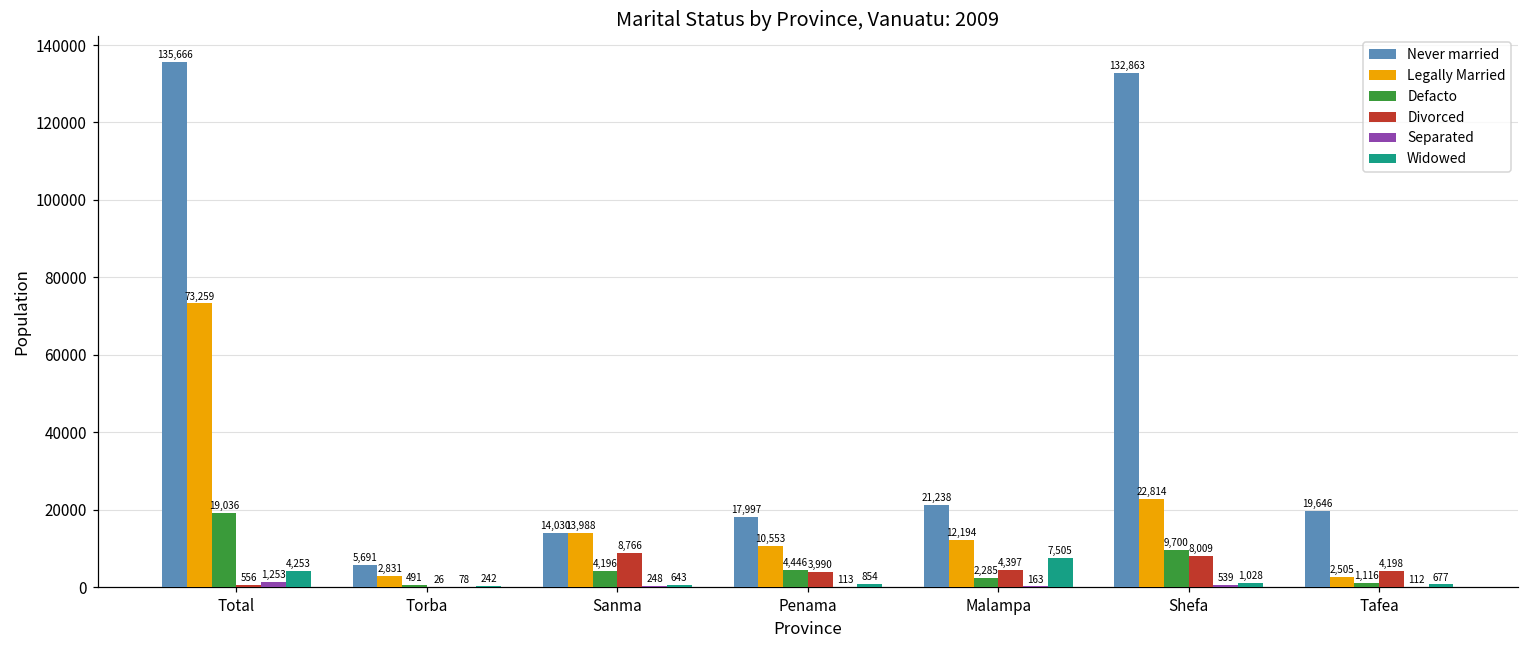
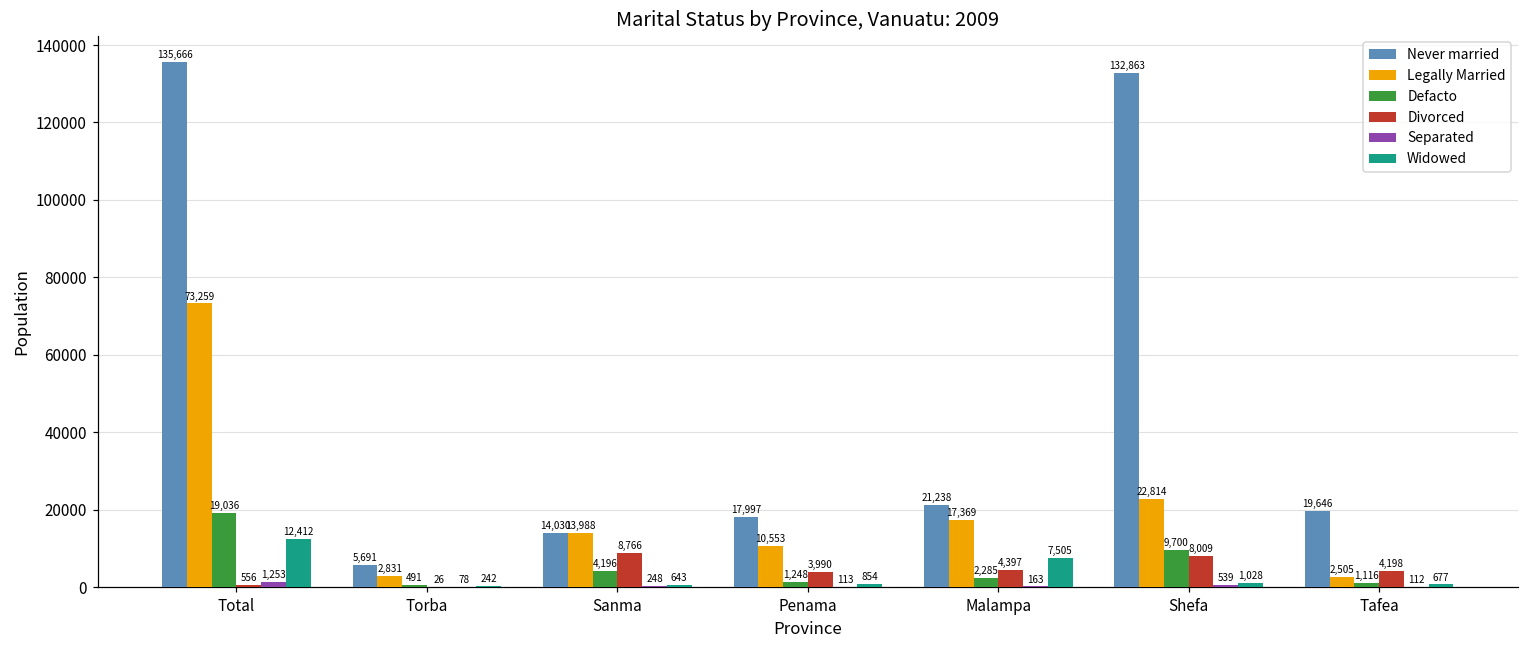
Widowed, Total: 4,253 -> 12,412
Defacto, Penama: 4,446 -> 1,248
Legally Married, Malampa: 12,194 -> 17,369
